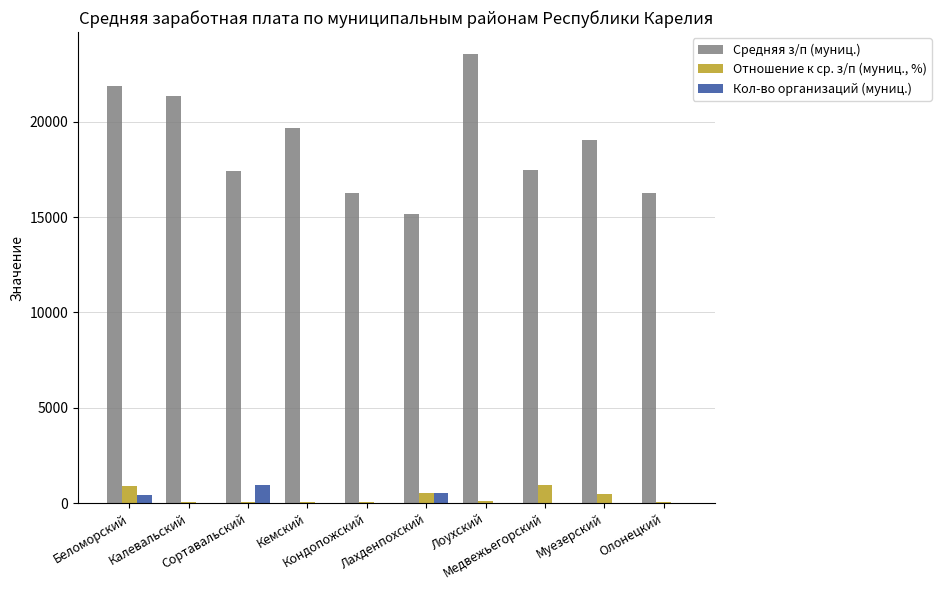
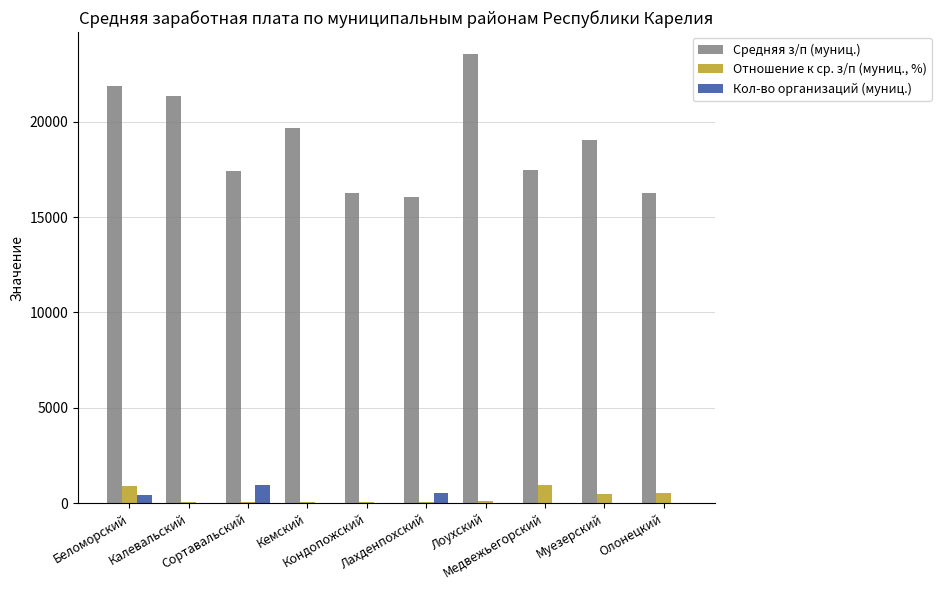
Средняя з/п (муниц.), Лахденпохский: 15200 -> 16100
Отношение к ср. з/п (муниц., %), Лахденпохский: 500 -> 100
Отношение к ср. з/п (муниц., %), Олонецкий: 100 -> 500
